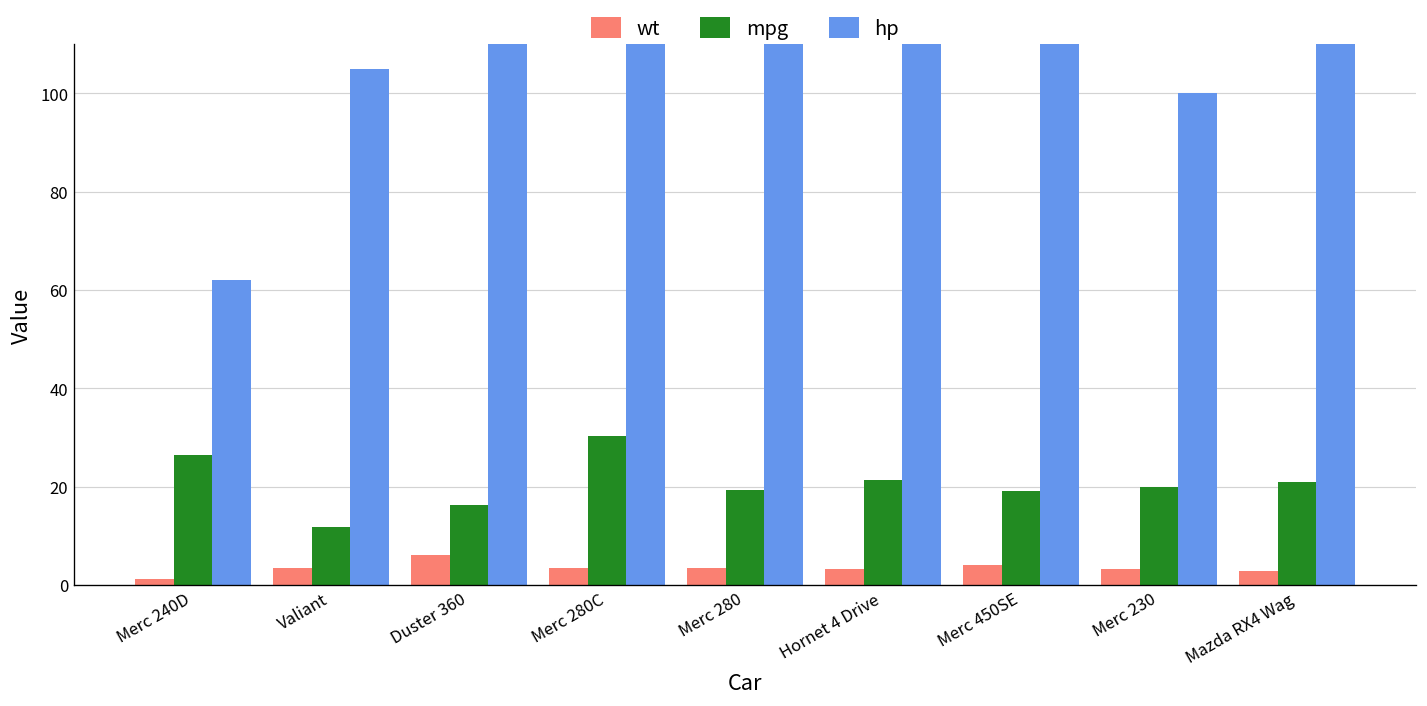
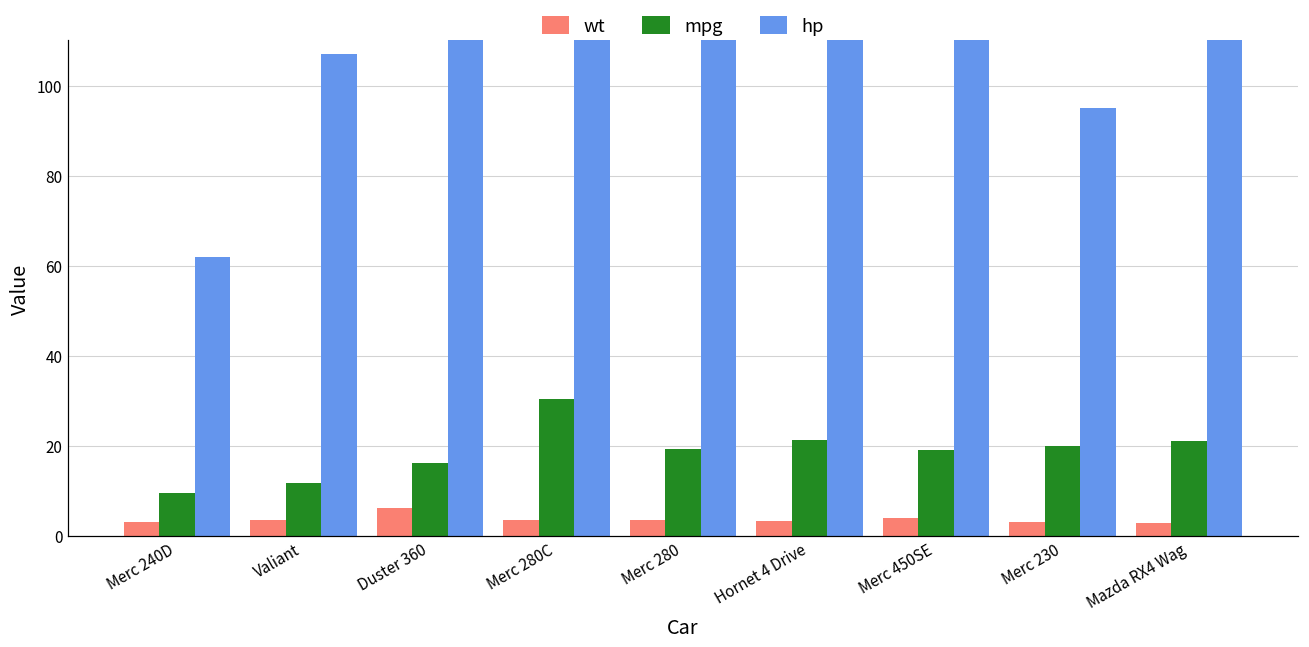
wt, Merc 240D: 1 -> 3
mpg, Merc 240D: 26 -> 10
hp, Valiant: 105 -> 107
hp, Merc 230: 100 -> 95
